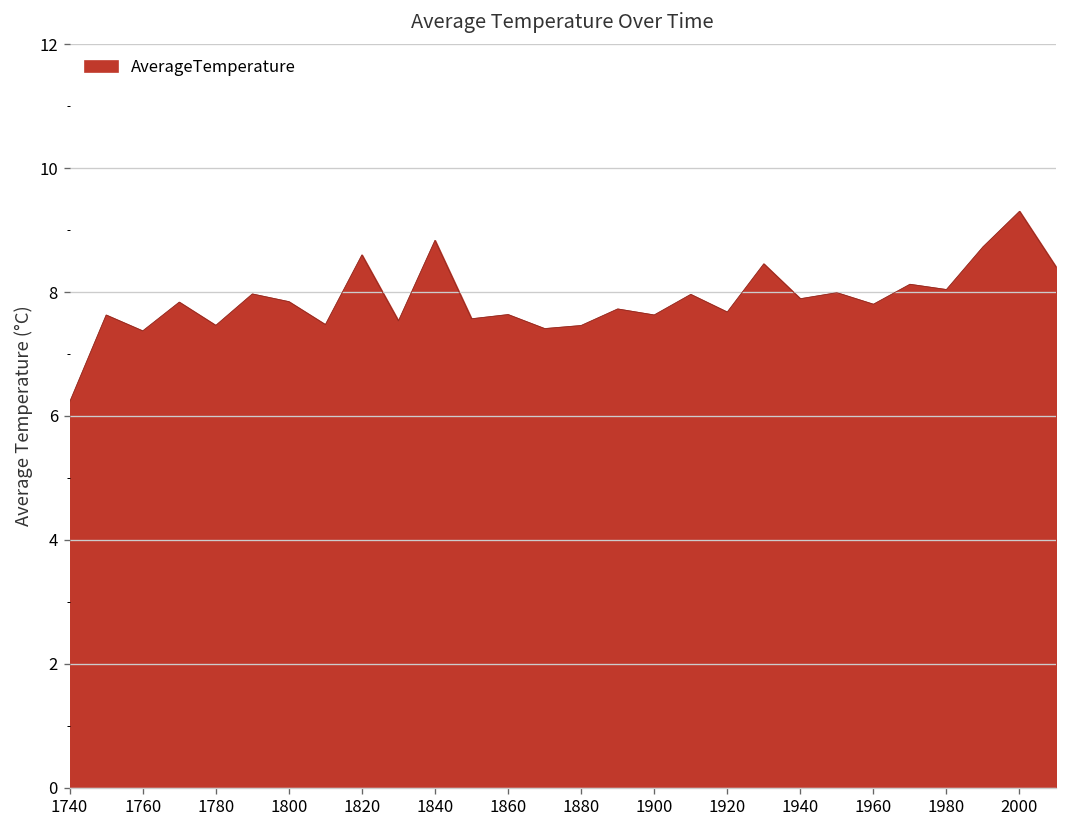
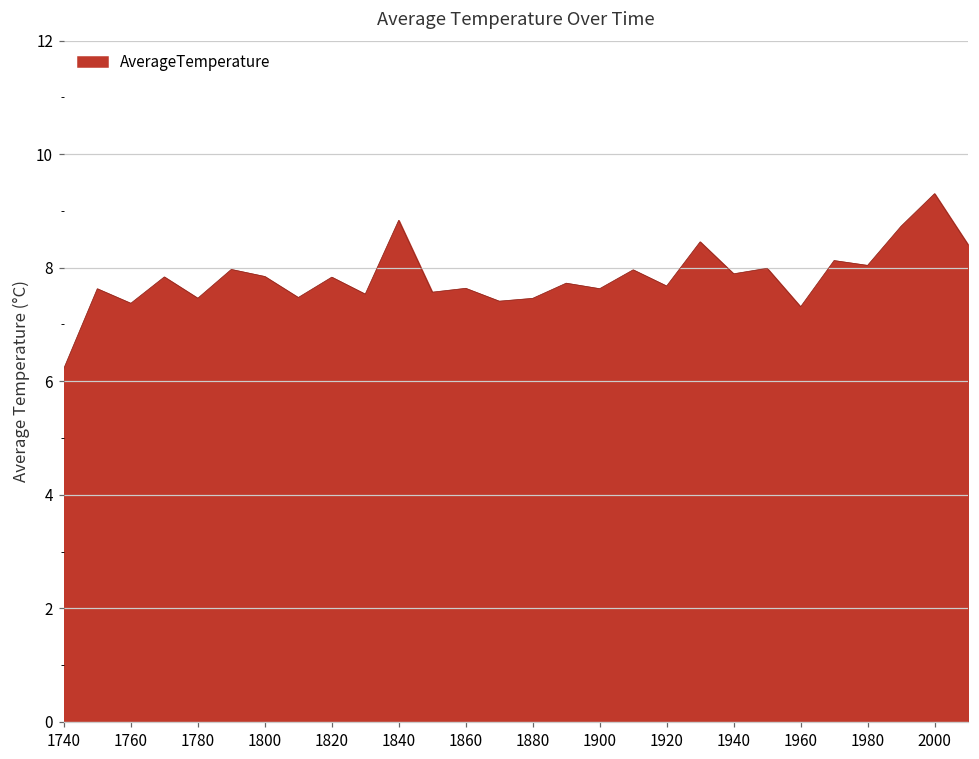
1820: 8.6 -> 7.8
1960: 7.8 -> 7.3
